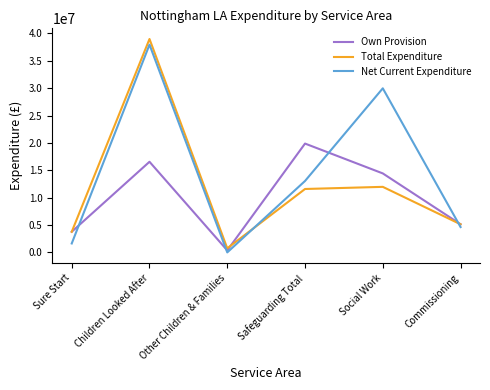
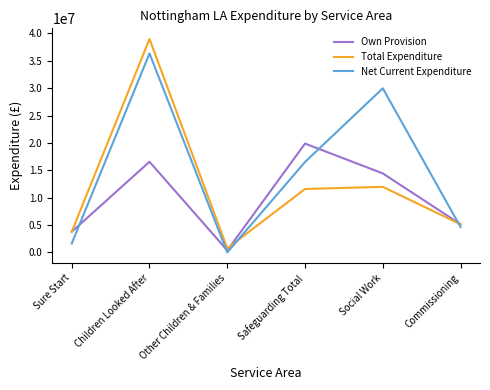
Net Current Expenditure, Children Looked After: 38000000 -> 36000000
Net Current Expenditure, Safeguarding Total: 13000000 -> 17000000
